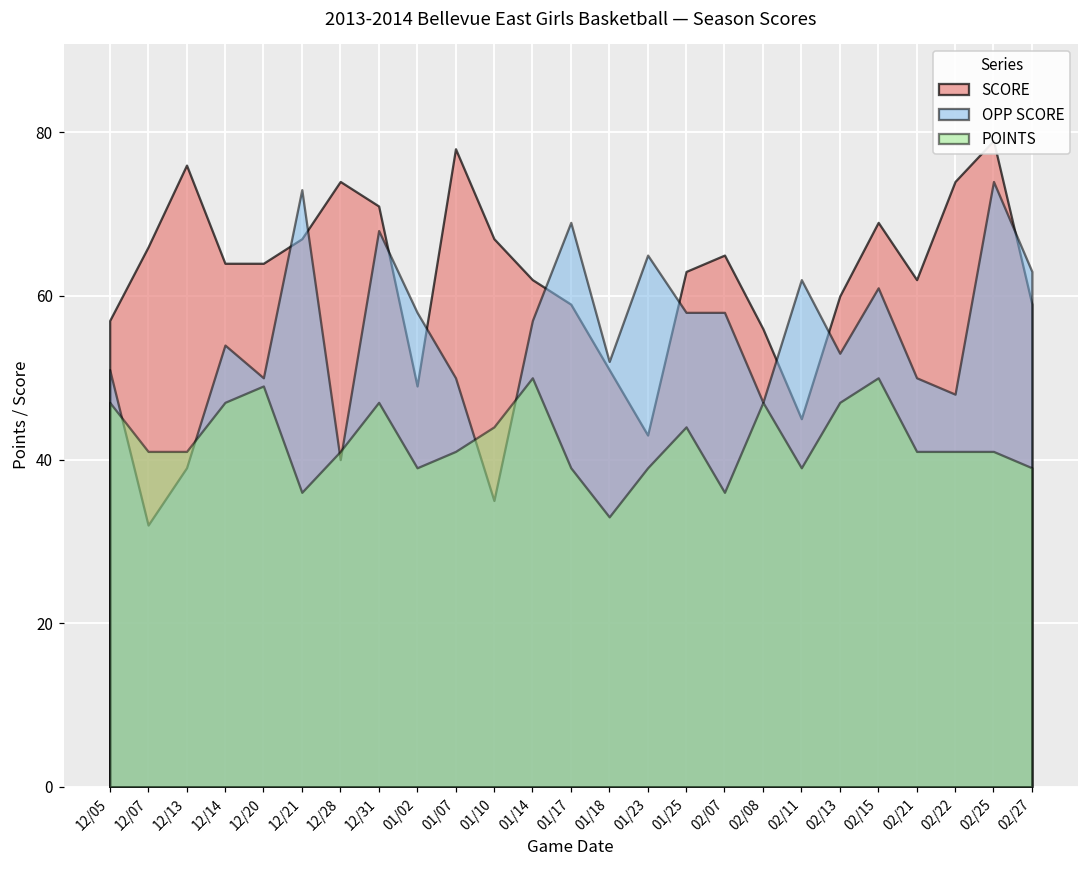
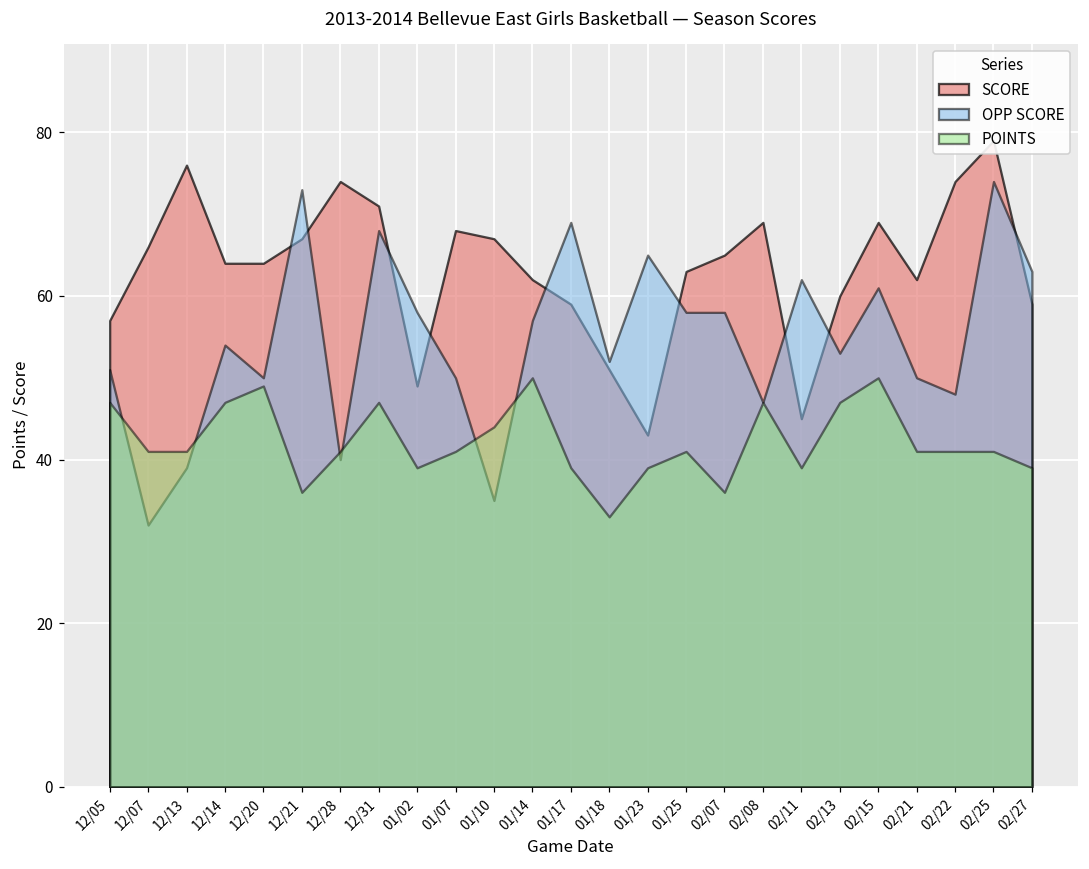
SCORE, 01/07: 78 -> 68
POINTS, 01/25: 44 -> 41
SCORE, 02/08: 56 -> 69
